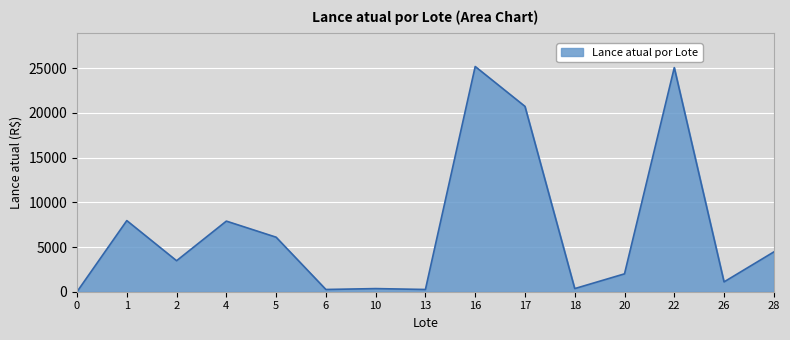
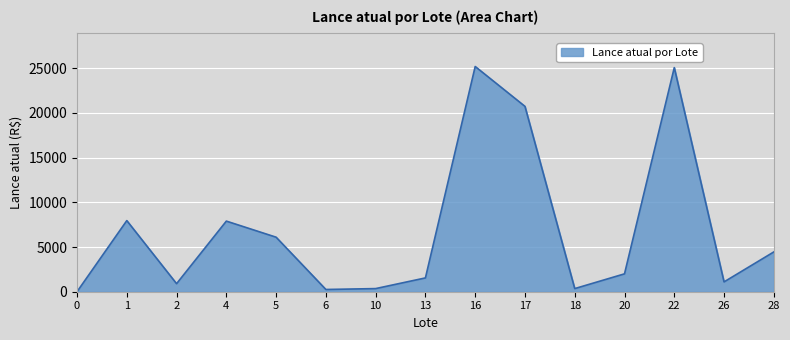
2: 3000 -> 1000
13: 0 -> 2000
